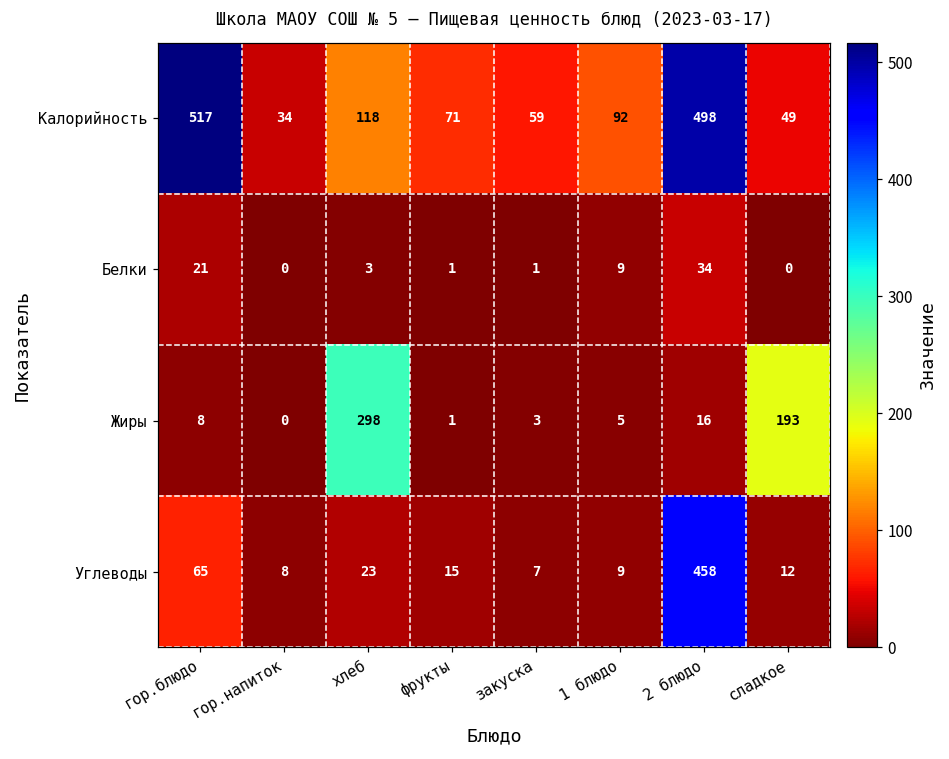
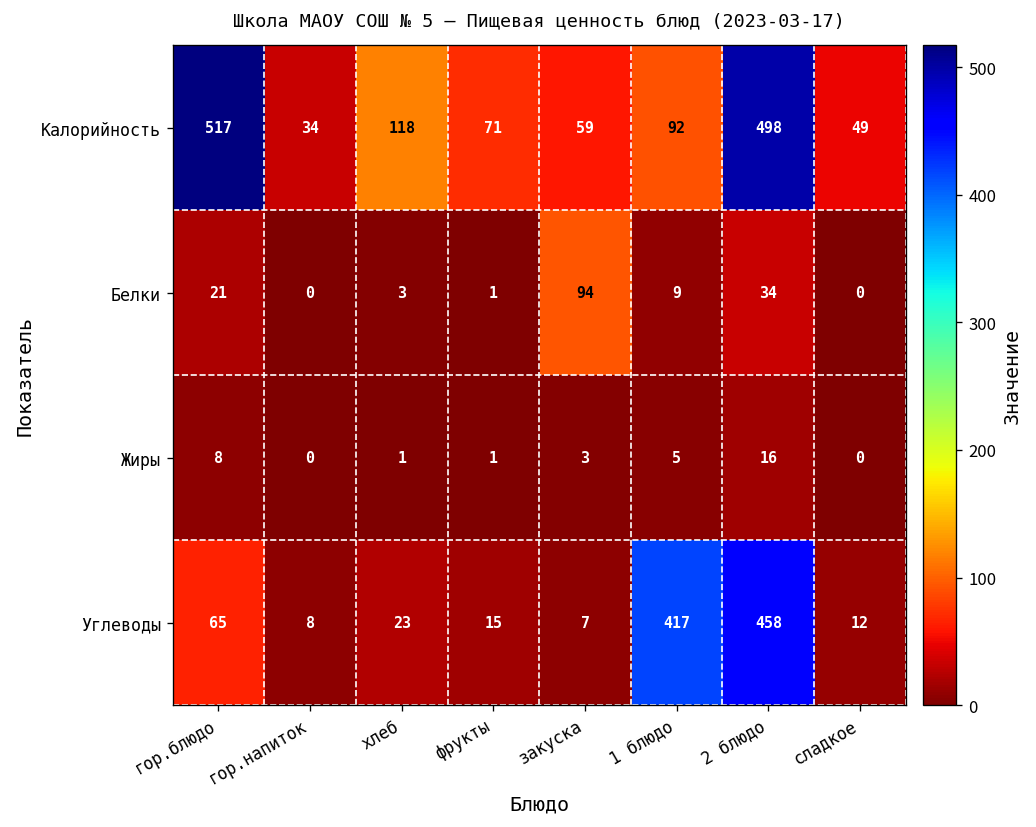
Белки, закуска: 1 -> 94
Жиры, хлеб: 298 -> 1
Жиры, сладкое: 193 -> 0
Углеводы, 1 блюдо: 9 -> 417
